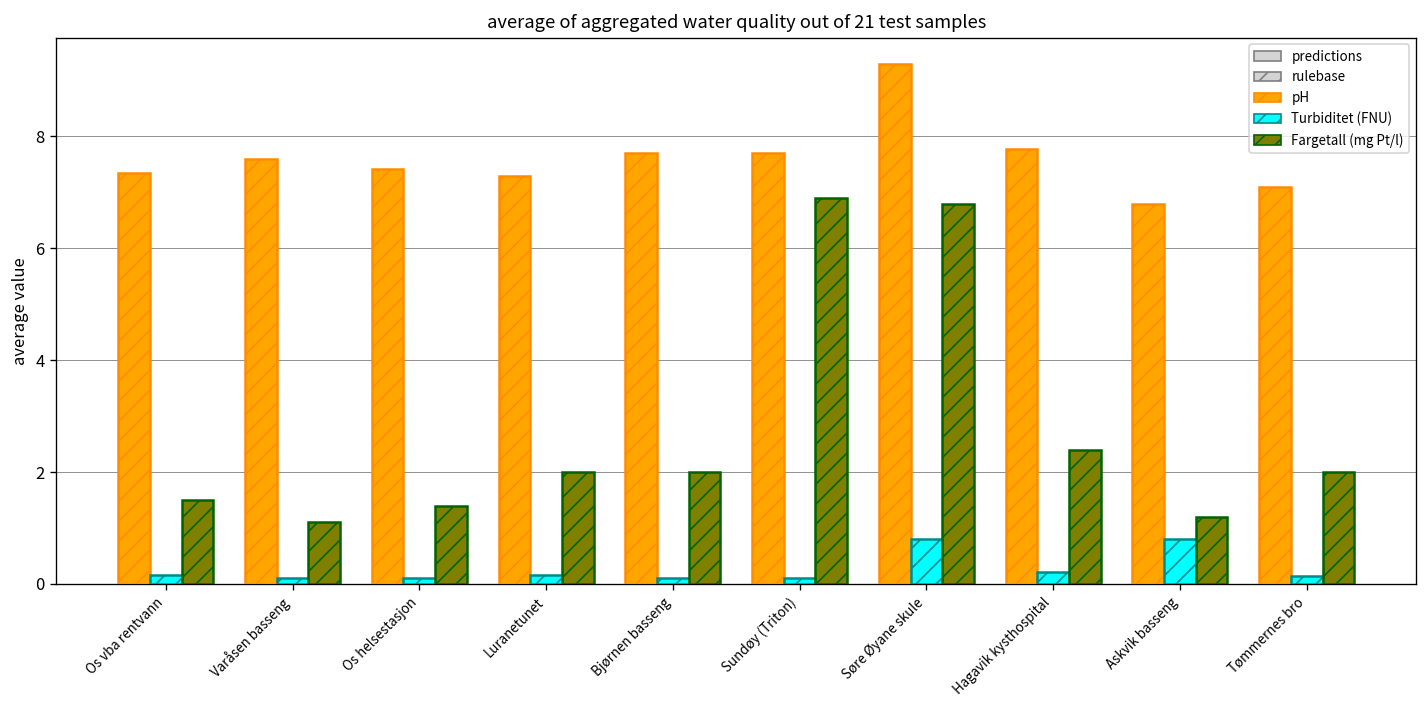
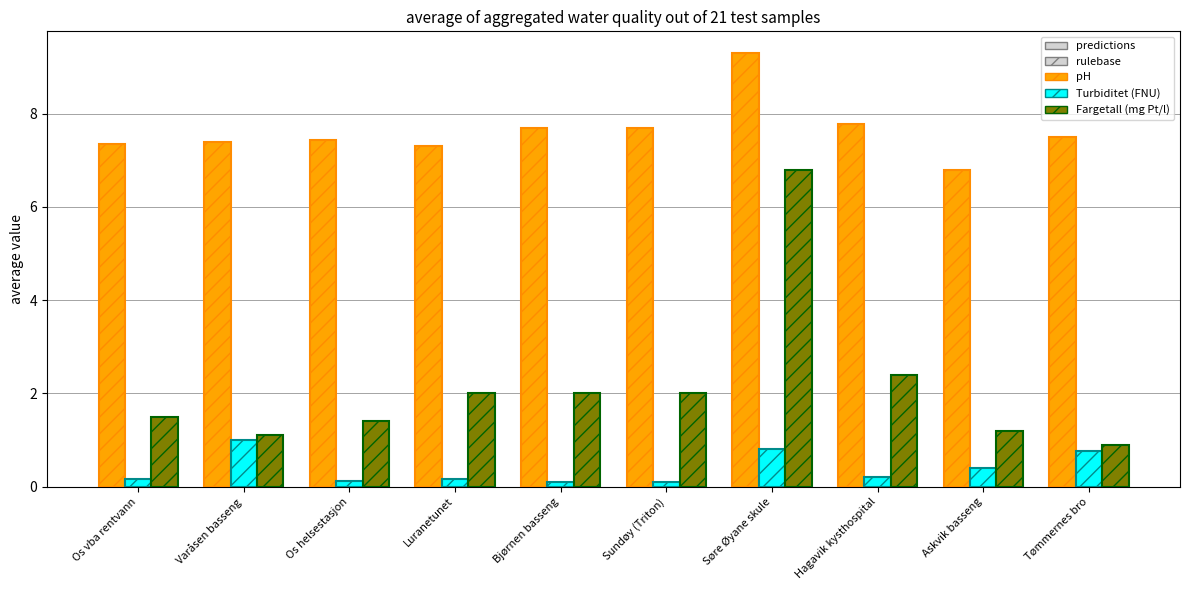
pH, Varåsen basseng: 7.6 -> 7.4
Turbiditet (FNU), Varåsen basseng: 0.1 -> 1.0
Fargetall (mg Pt/l), Sundøy (Triton): 6.9 -> 2.0
Turbiditet (FNU), Askvik basseng: 0.8 -> 0.4
pH, Tømmernes bro: 7.1 -> 7.5
Turbiditet (FNU), Tømmernes bro: 0.1 -> 0.8
Fargetall (mg Pt/l), Tømmernes bro: 2.0 -> 0.9
